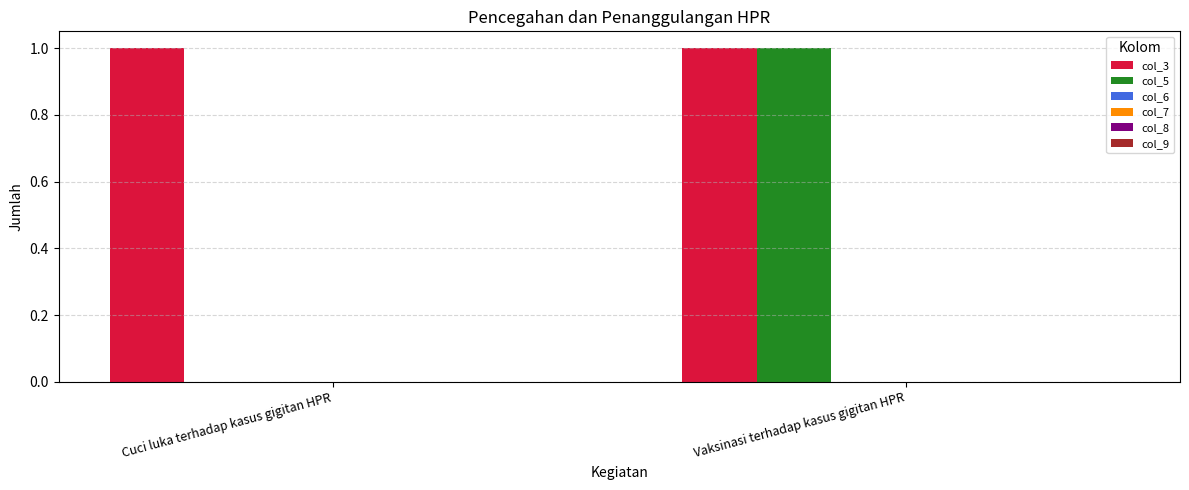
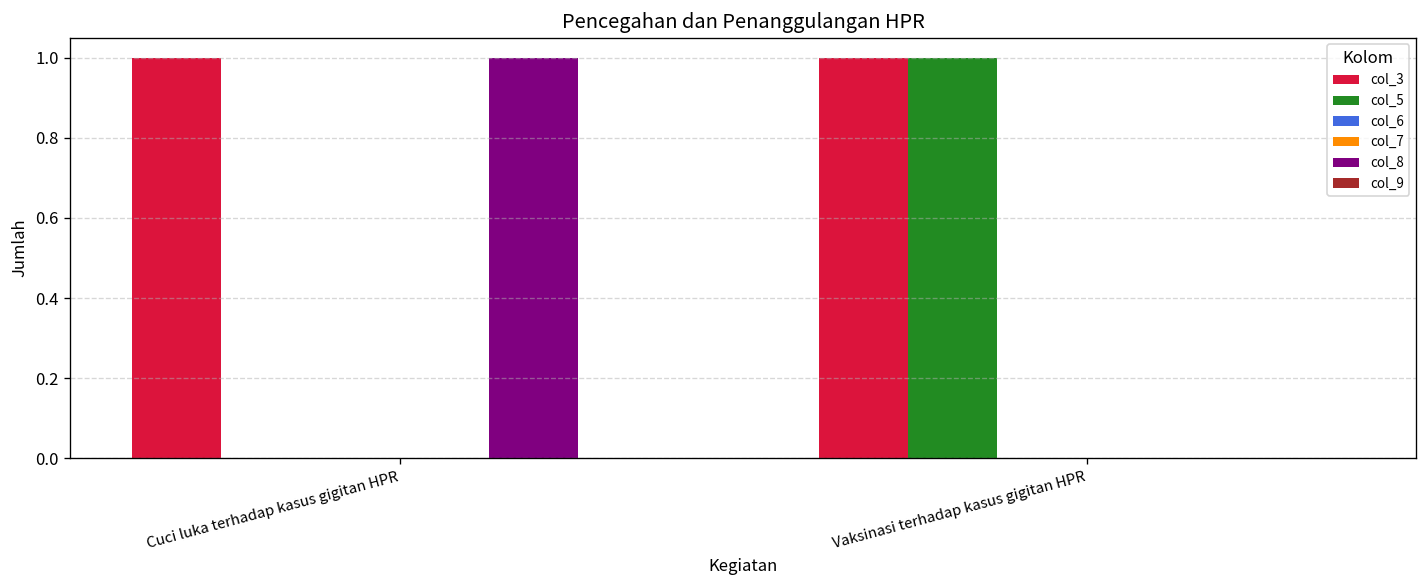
col_8, Cuci luka terhadap kasus gigitan HPR: 0 -> 1
